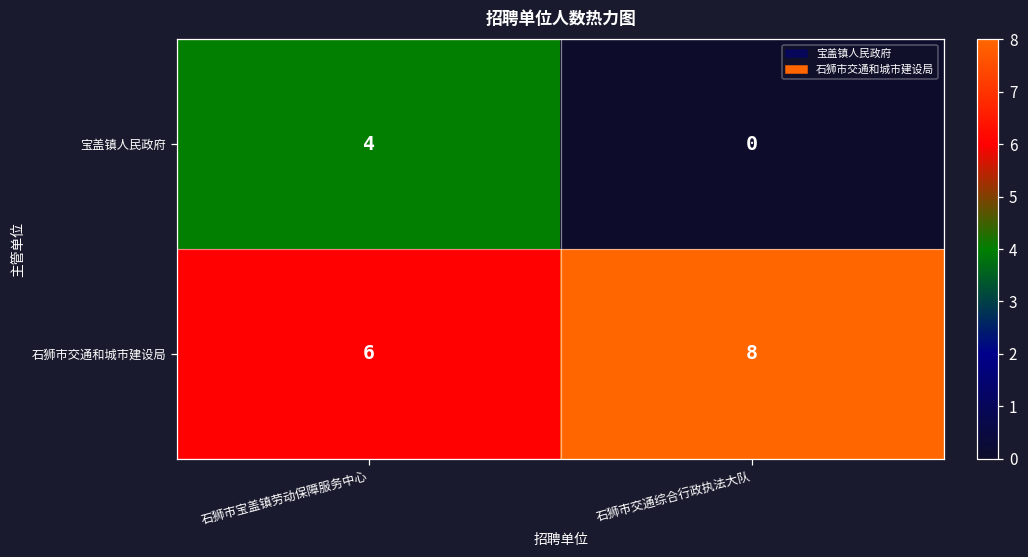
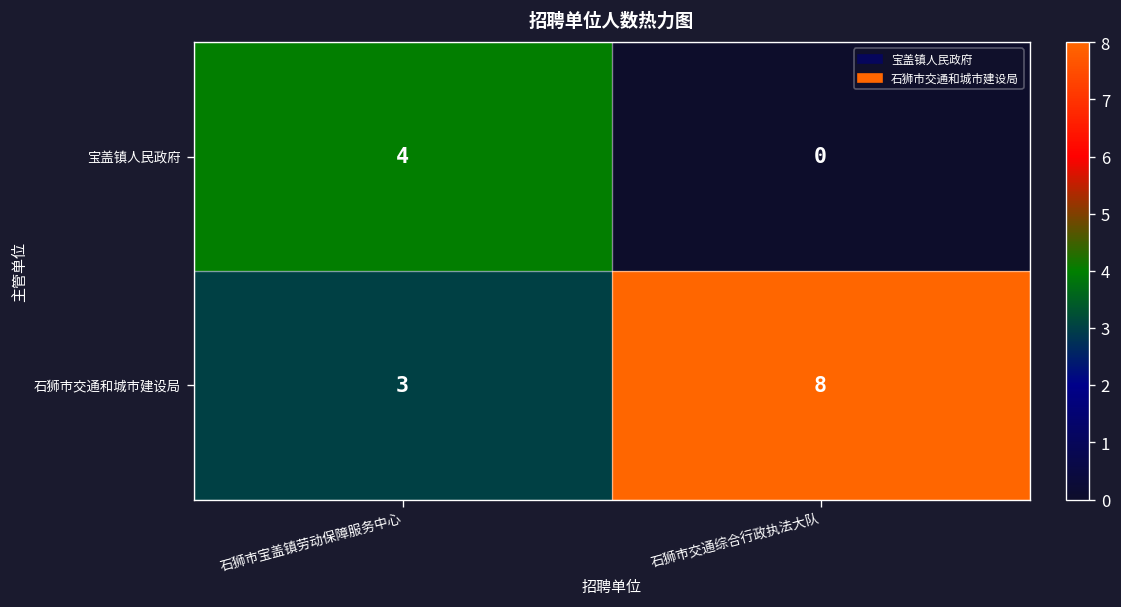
石狮市交通和城市建设局, 石狮市宝盖镇劳动保障服务中心: 6 -> 3
